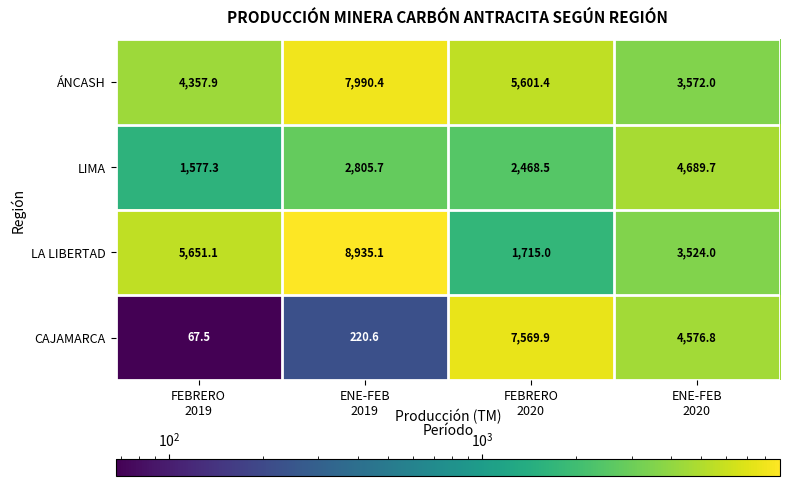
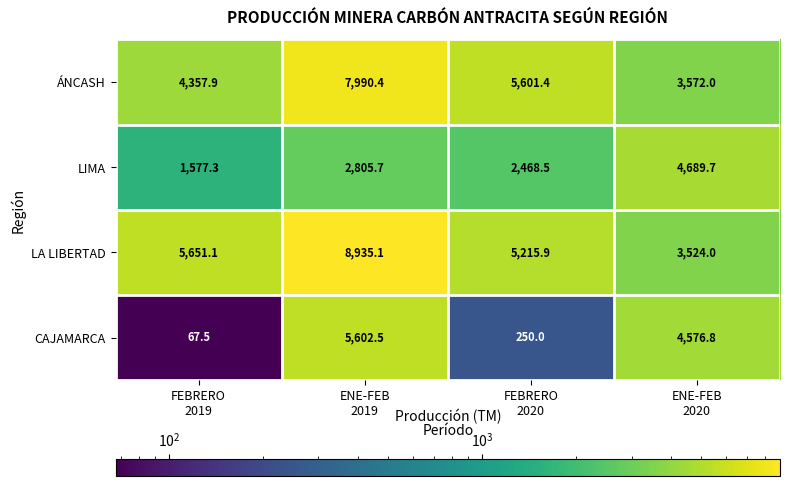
LA LIBERTAD, FEBRERO 2020: 1,715.0 -> 5,215.9
CAJAMARCA, ENE-FEB 2019: 220.6 -> 5,602.5
CAJAMARCA, FEBRERO 2020: 7,569.9 -> 250.0
